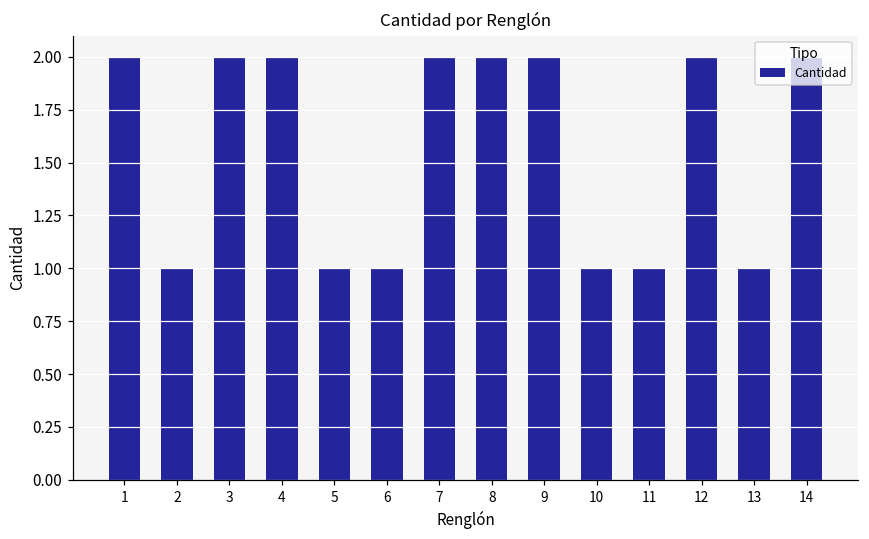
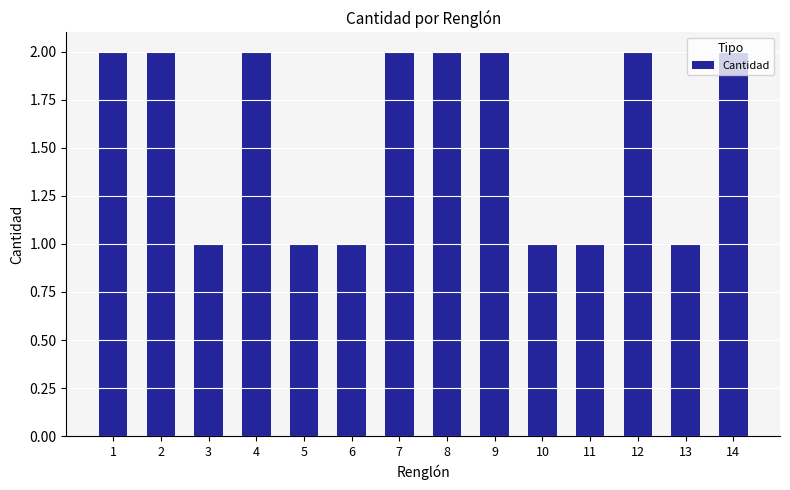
2: 1 -> 2
3: 2 -> 1
